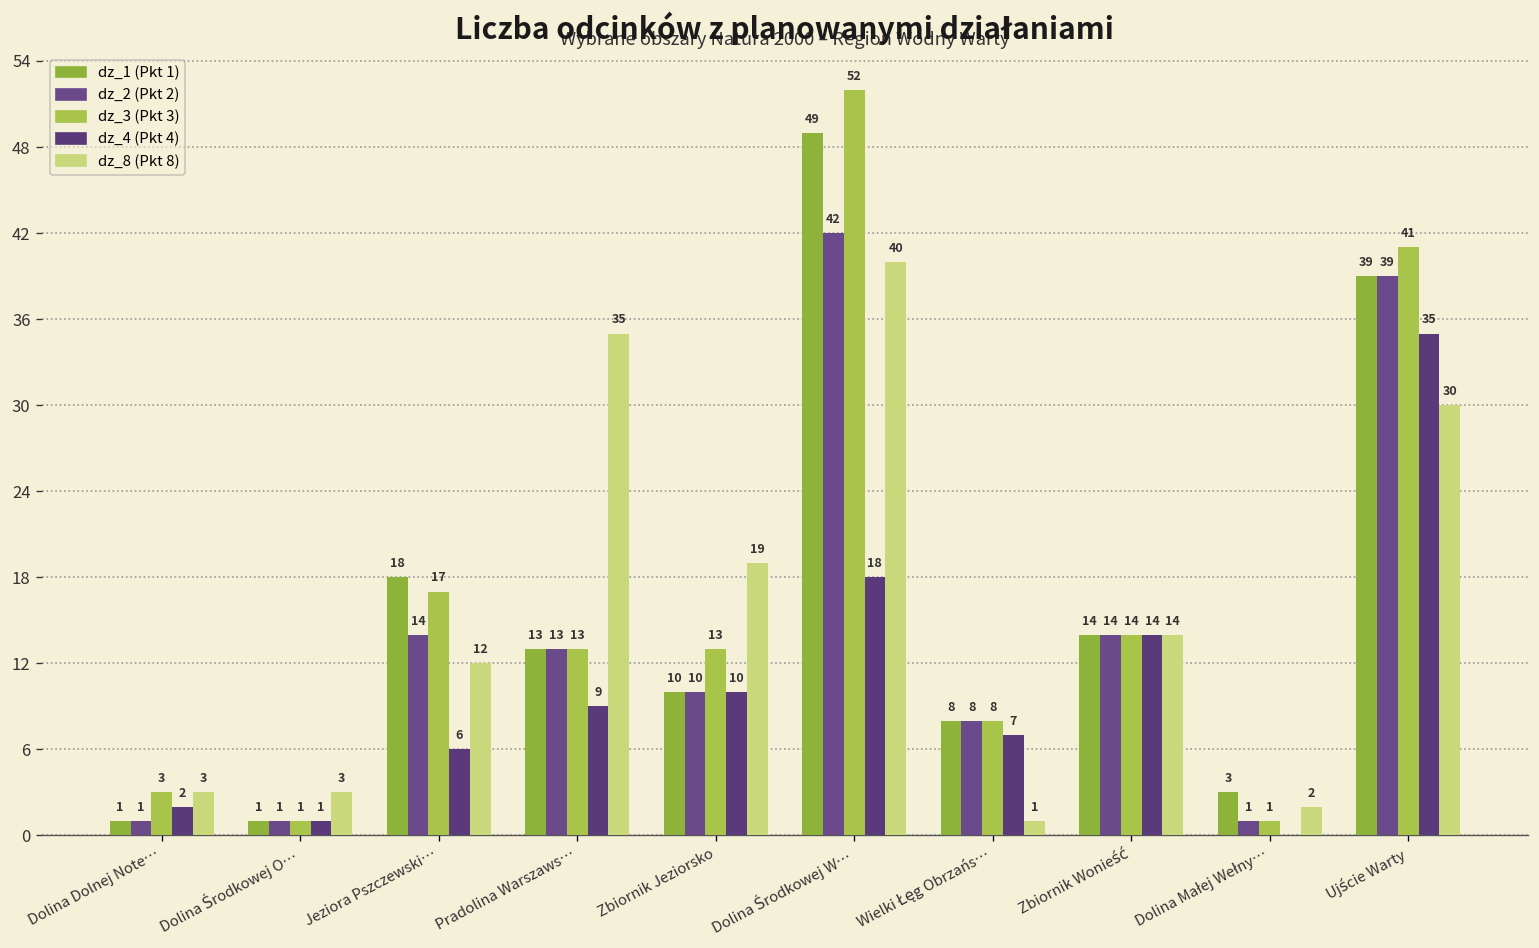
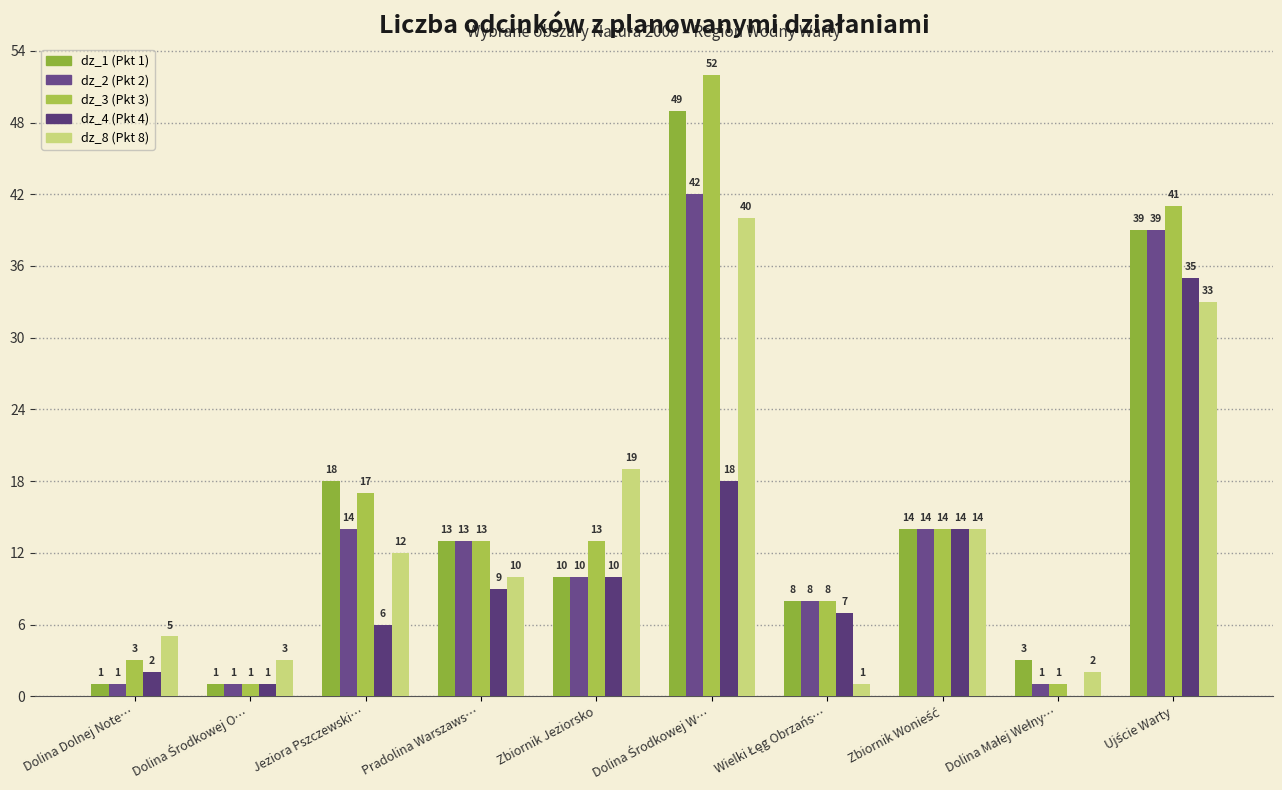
dz_8 (Pkt 8), Dolina Dolnej Note…: 3 -> 5
dz_8 (Pkt 8), Pradolina Warszaws…: 35 -> 10
dz_8 (Pkt 8), Ujście Warty: 30 -> 33
